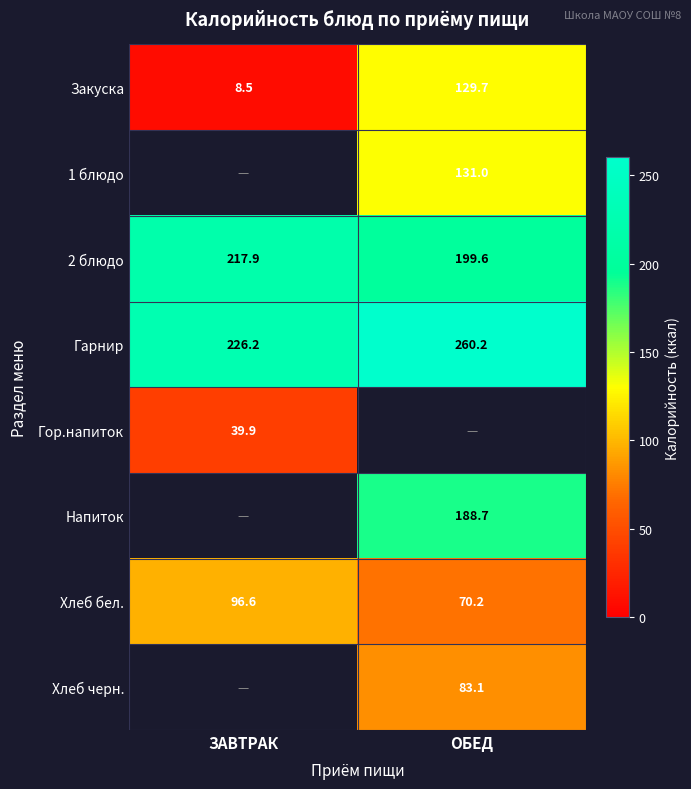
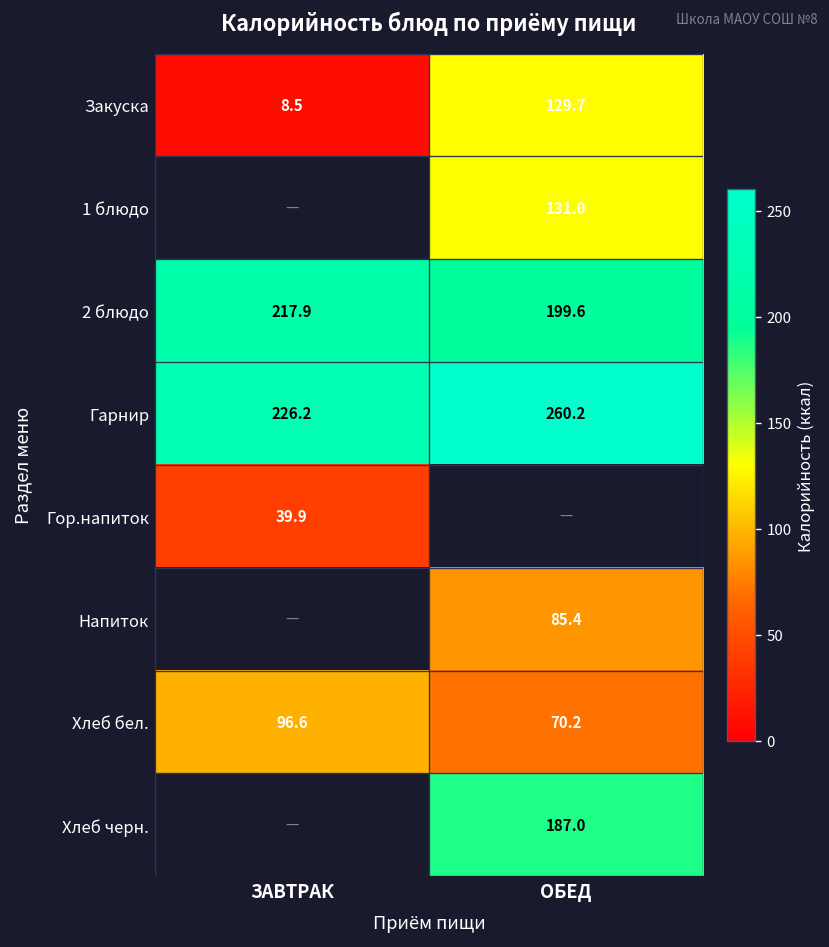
Напиток, ОБЕД: 188.7 -> 85.4
Хлеб черн., ОБЕД: 83.1 -> 187.0
